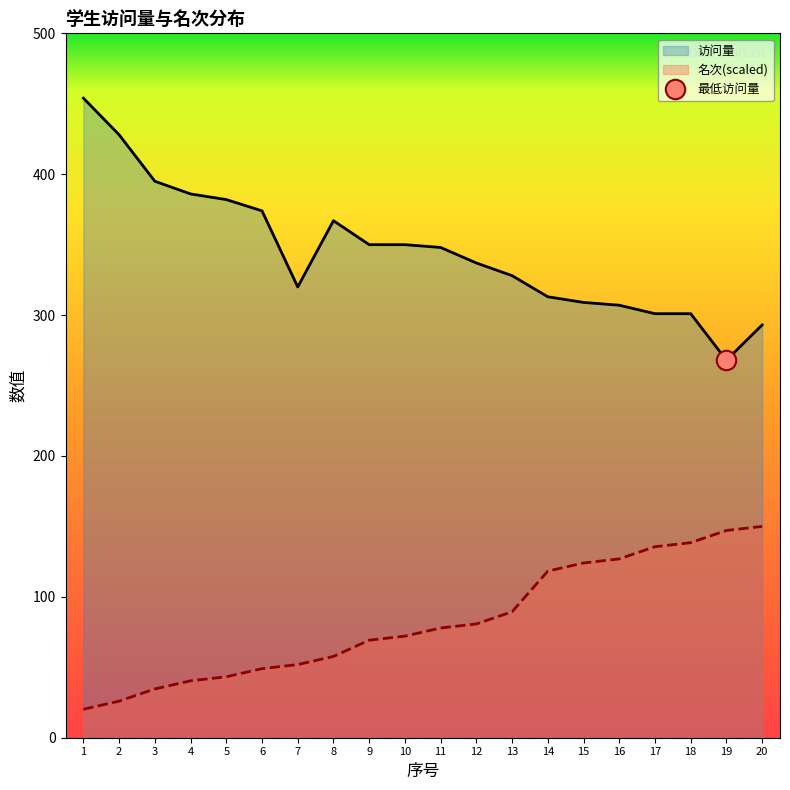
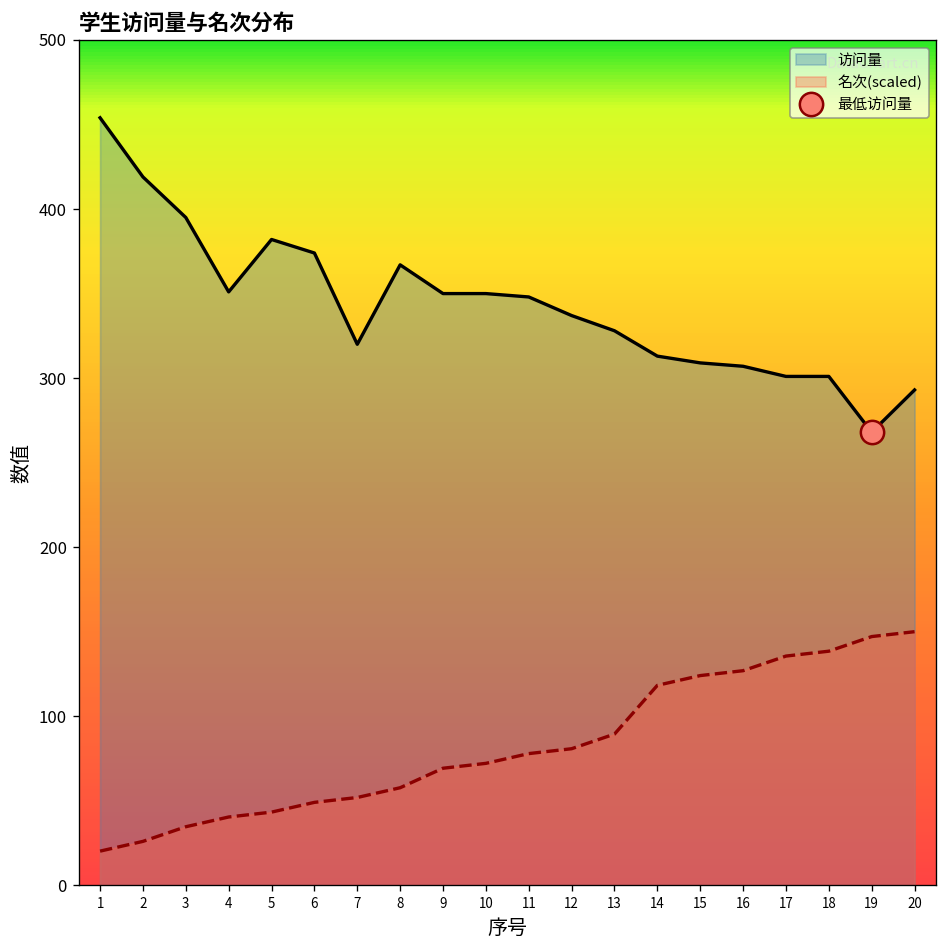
访问量, 2: 428 -> 419
访问量, 4: 386 -> 351
